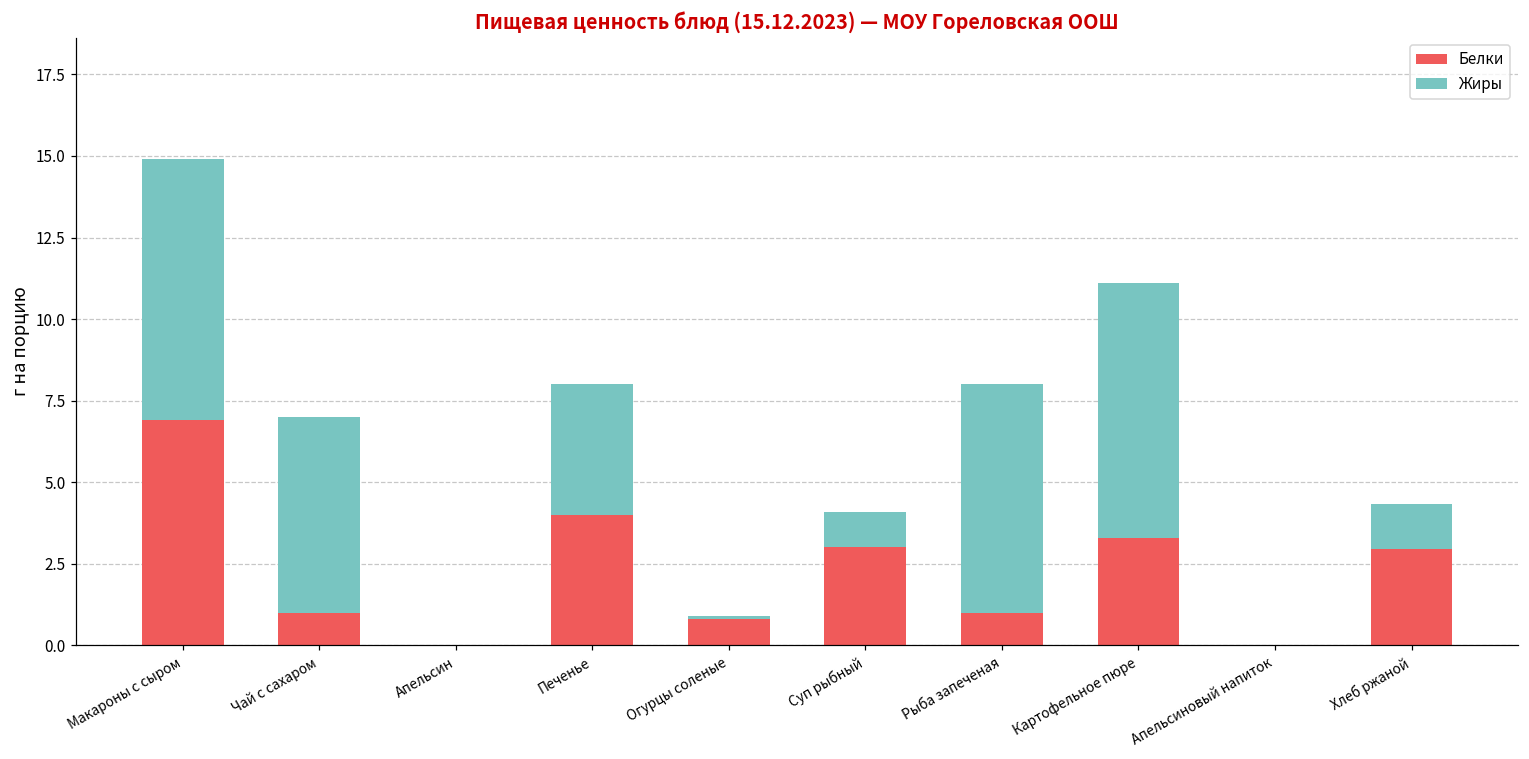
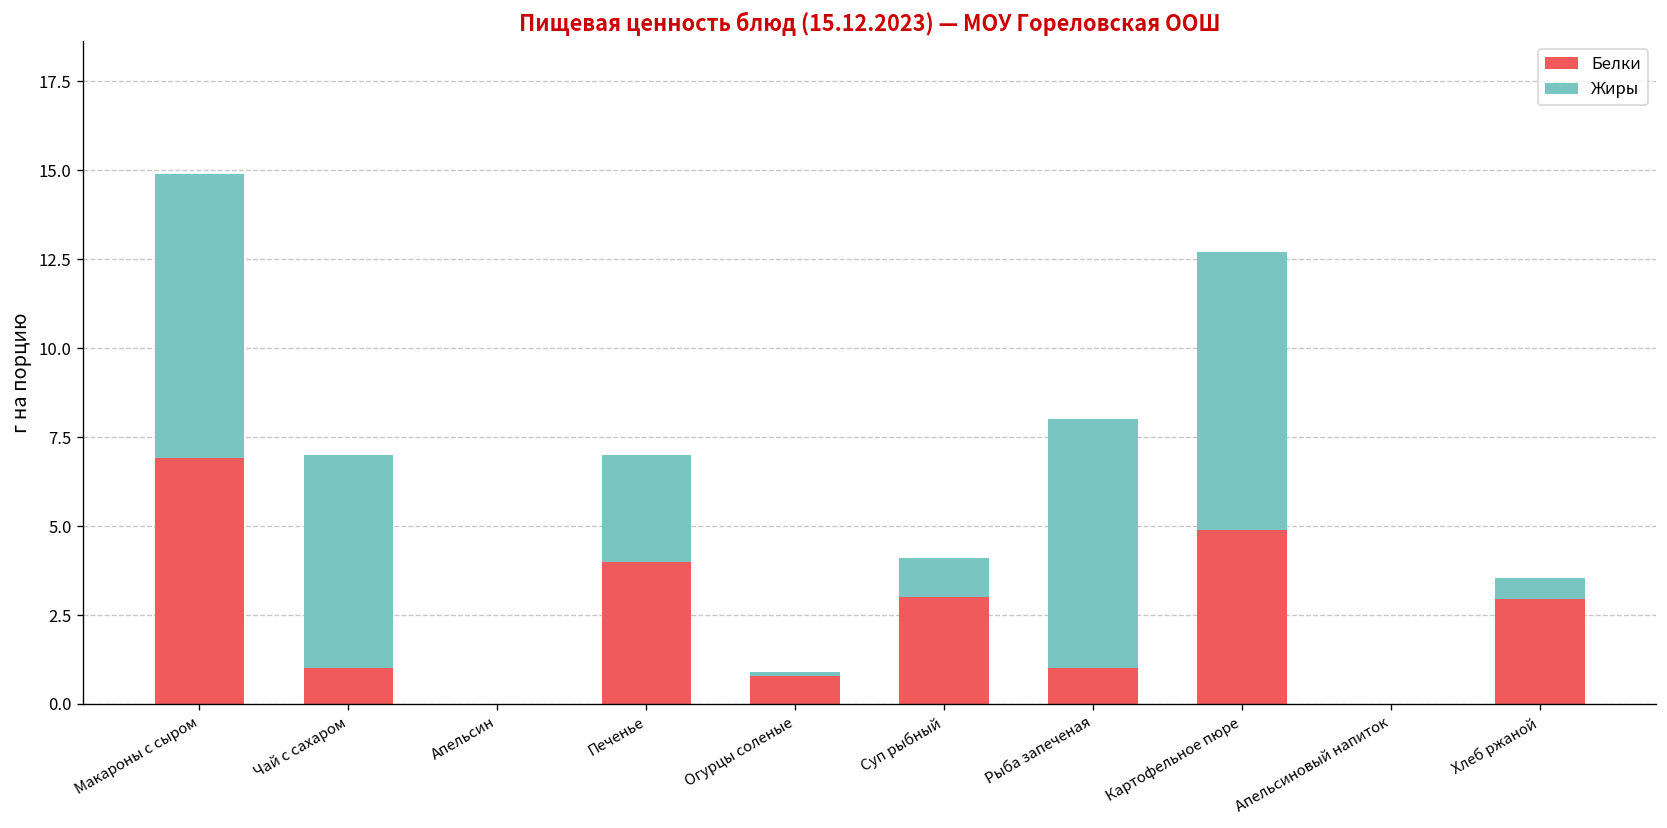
Жиры, Печенье: 4 -> 3
Белки, Картофельное пюре: 3.3 -> 4.9
Жиры, Хлеб ржаной: 1.4 -> 0.6
